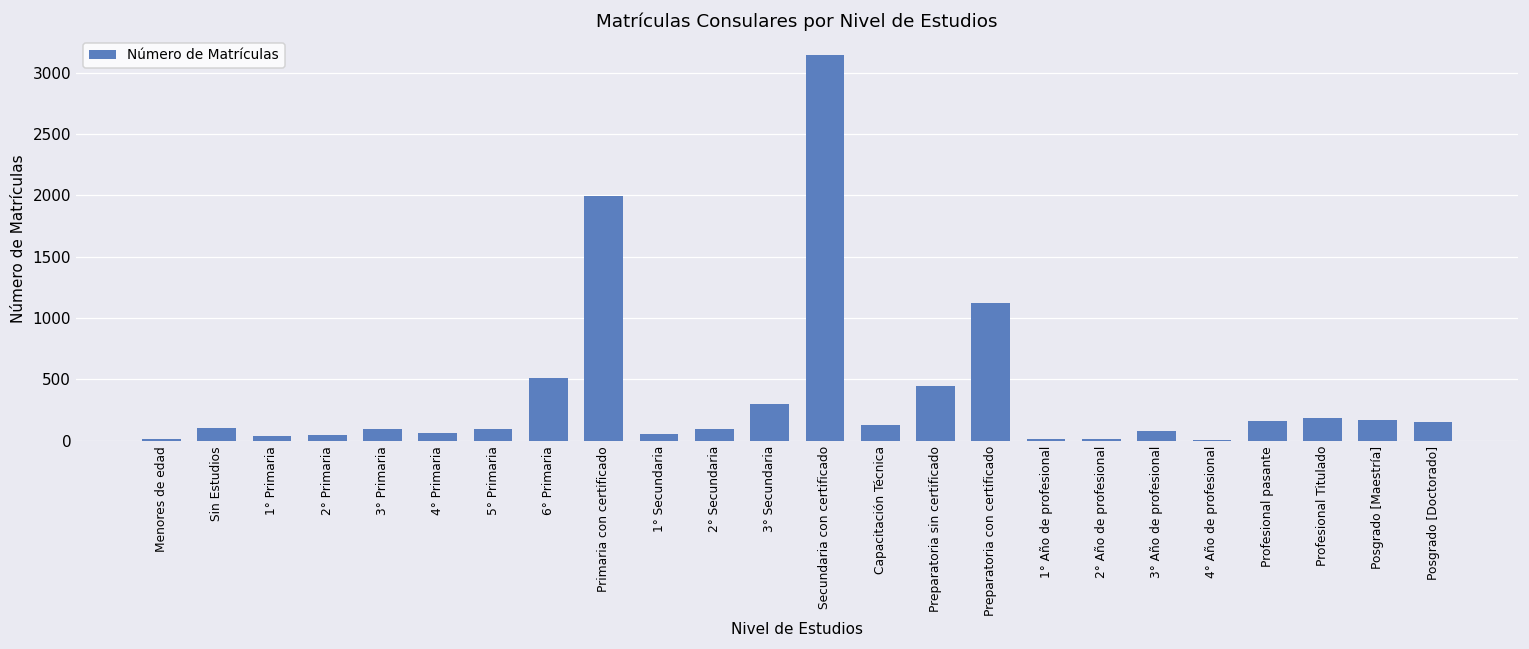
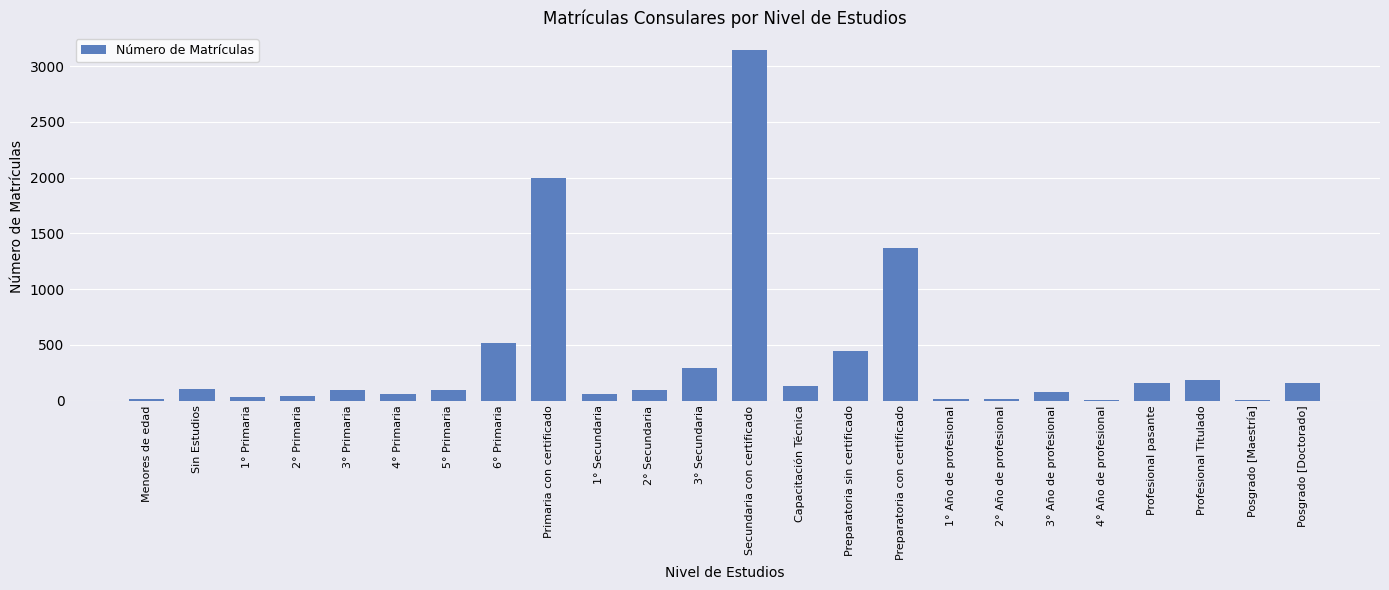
Preparatoria con certificado: 1120 -> 1370
Posgrado [Maestría]: 170 -> 10
